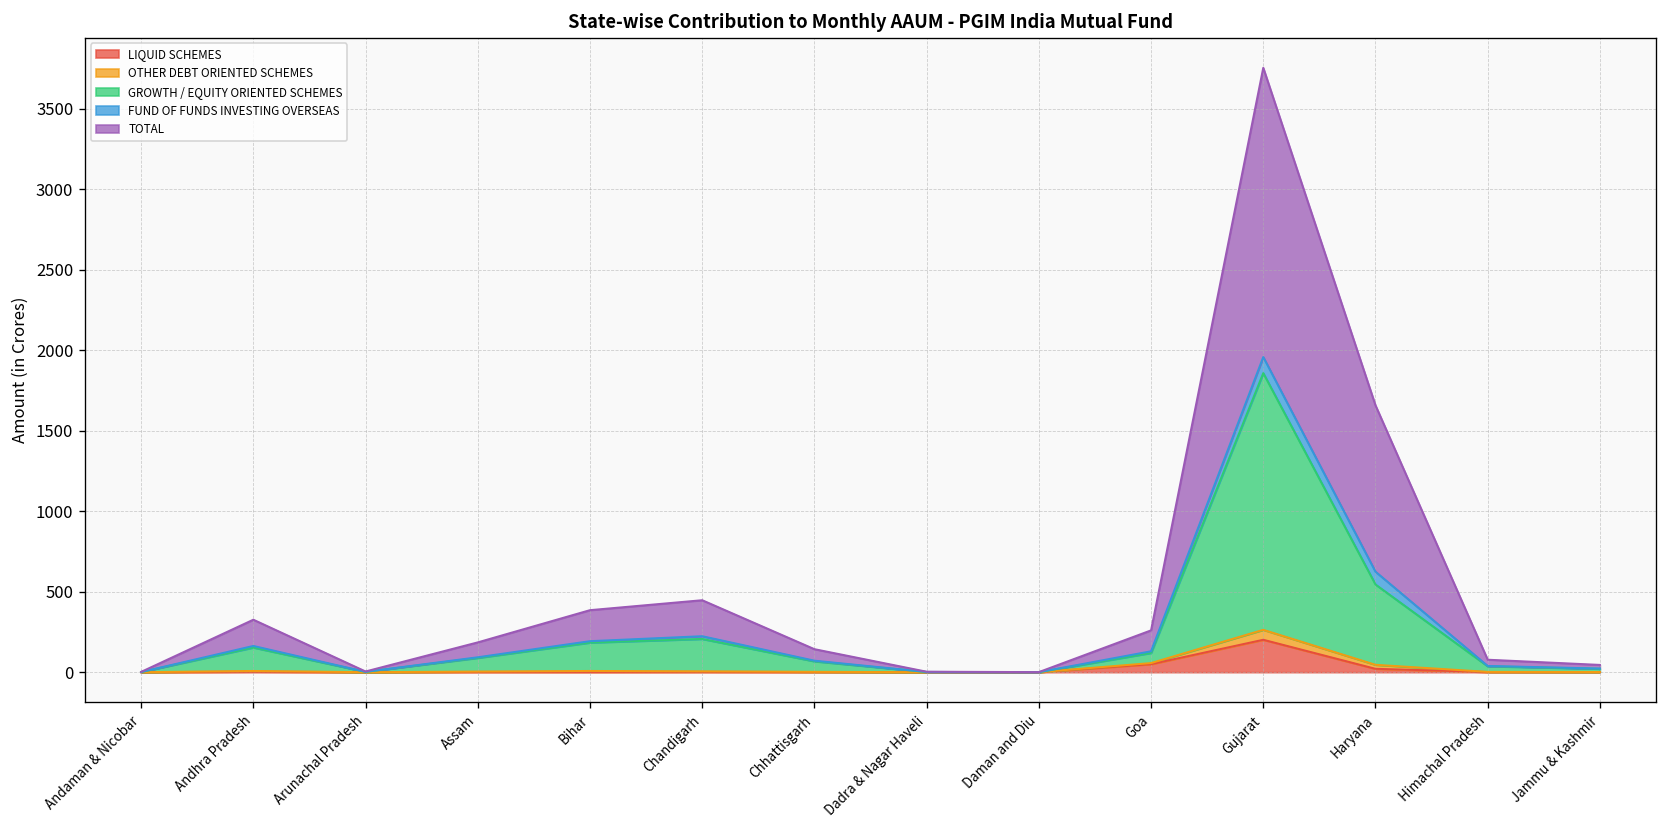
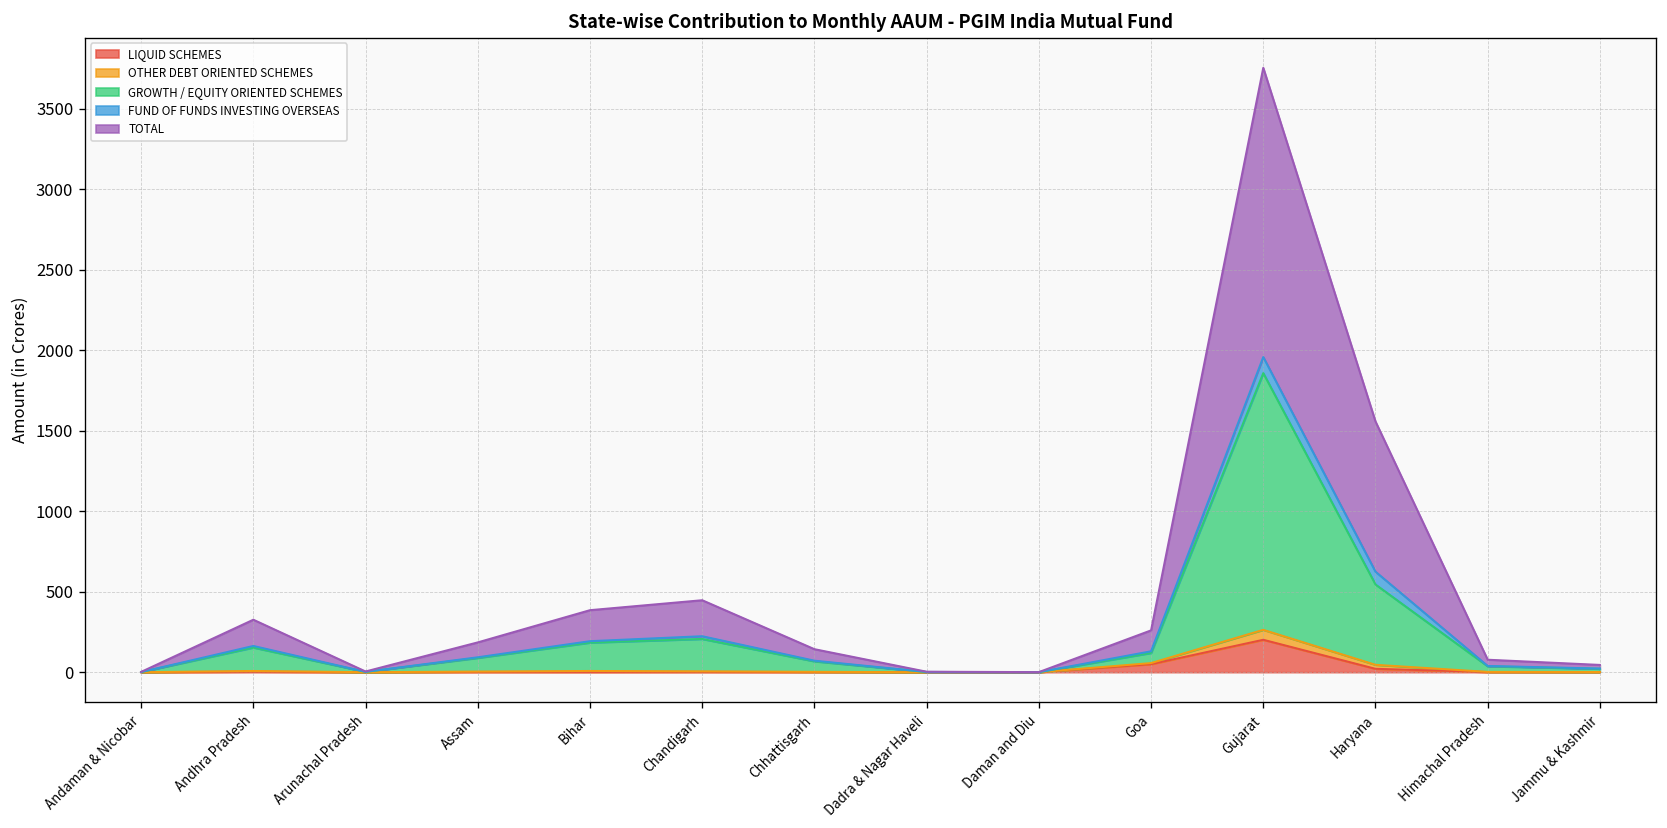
TOTAL, Haryana: 1030 -> 930
